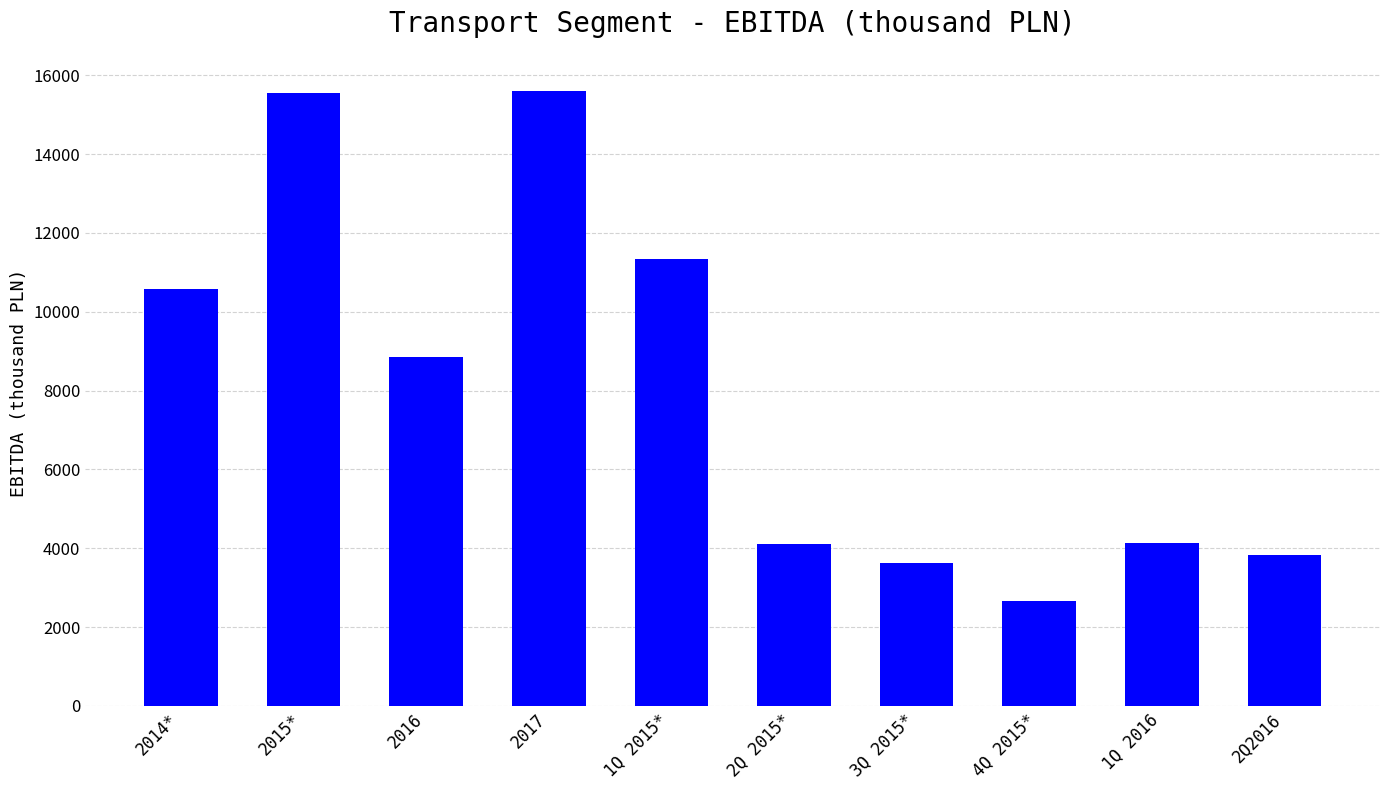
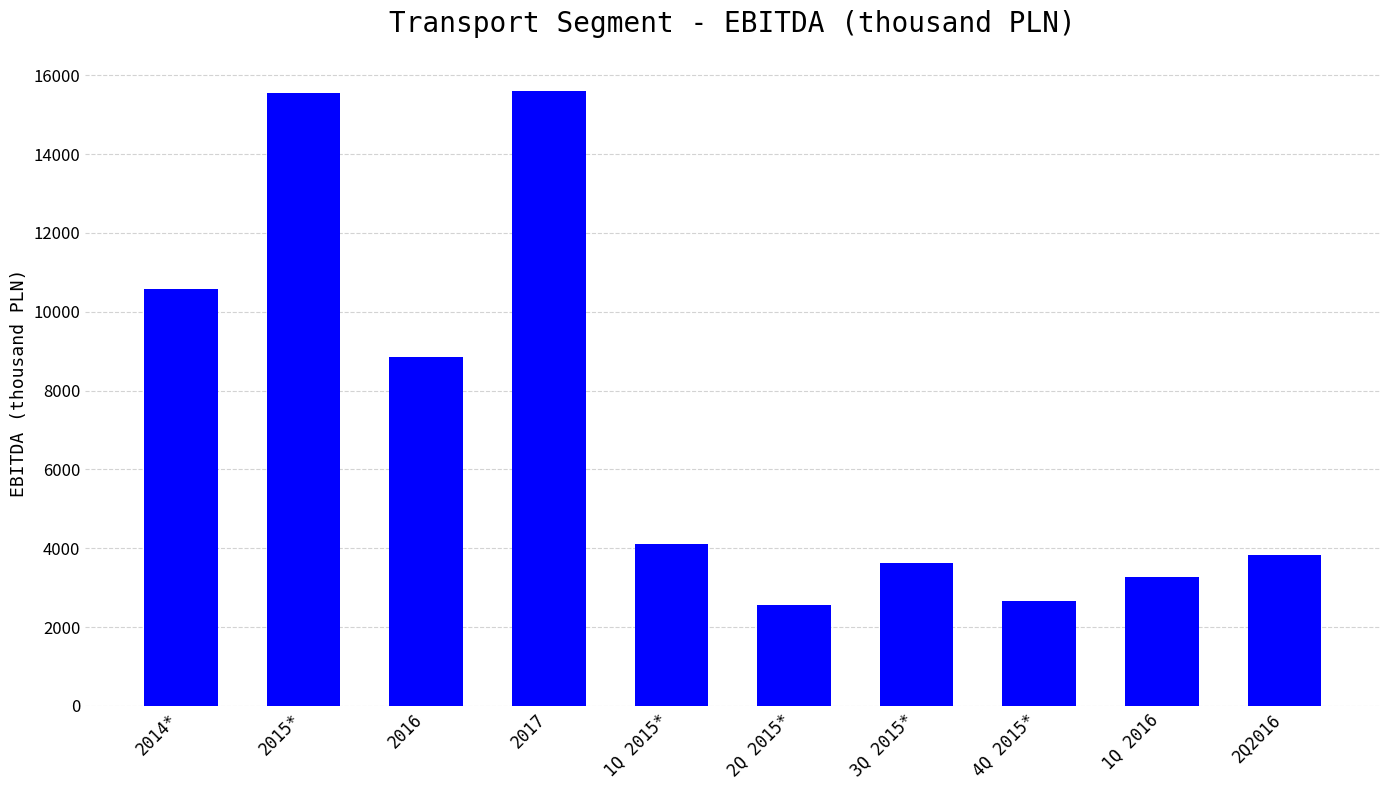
1Q 2015*: 11300 -> 4100
2Q 2015*: 4100 -> 2600
1Q 2016: 4100 -> 3300
